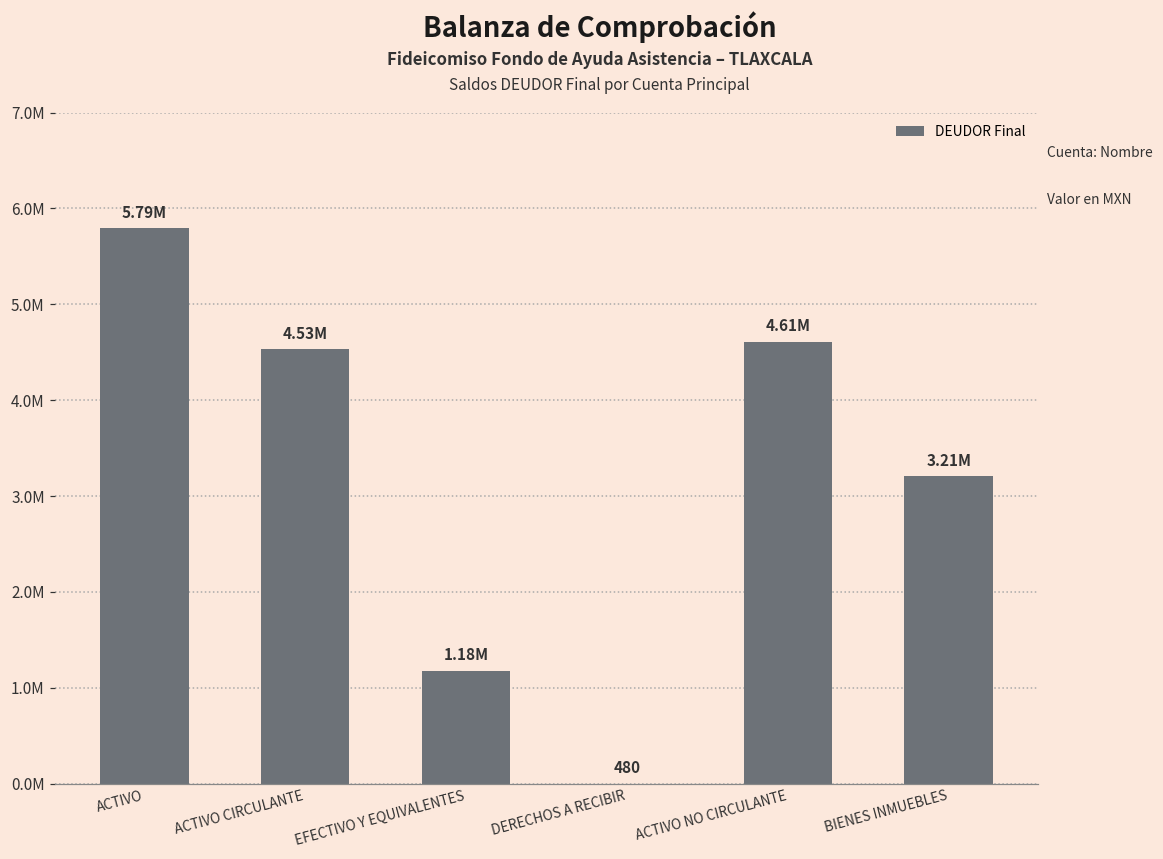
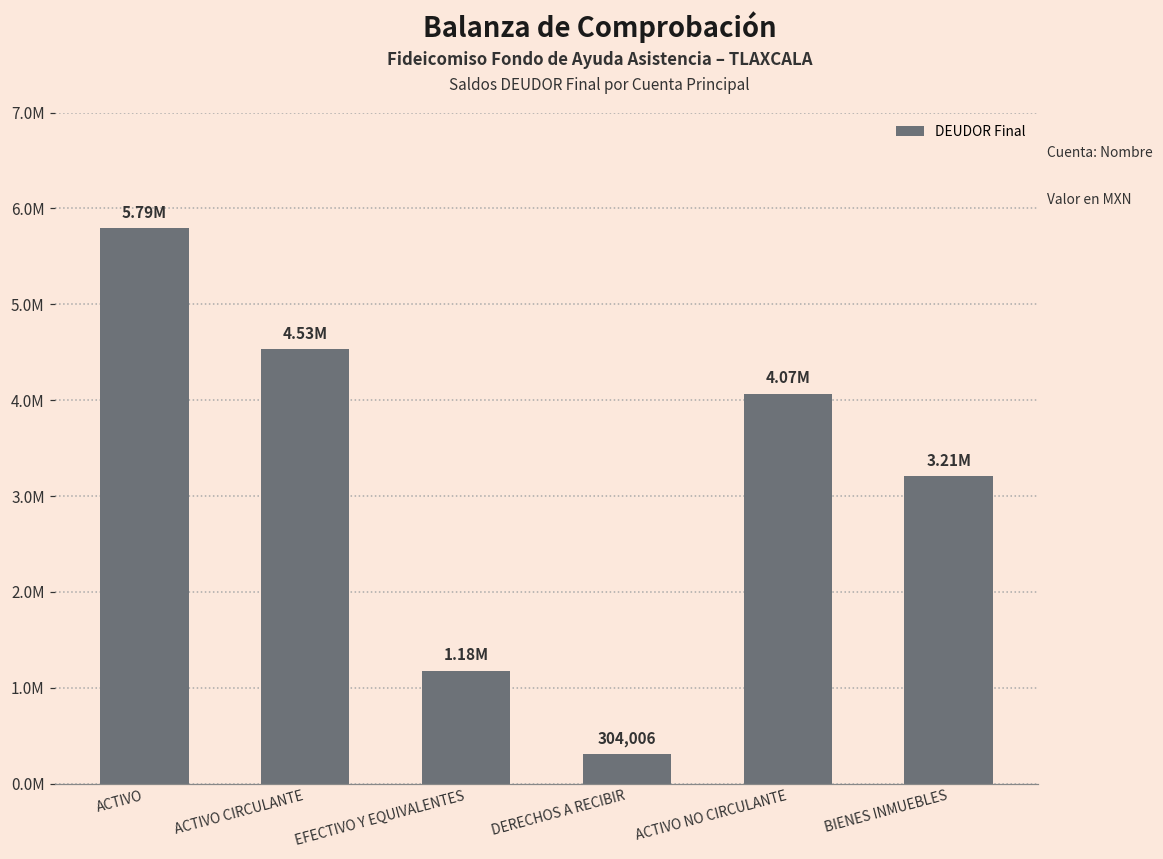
DERECHOS A RECIBIR: 480 -> 304,006
ACTIVO NO CIRCULANTE: 4.61M -> 4.07M
